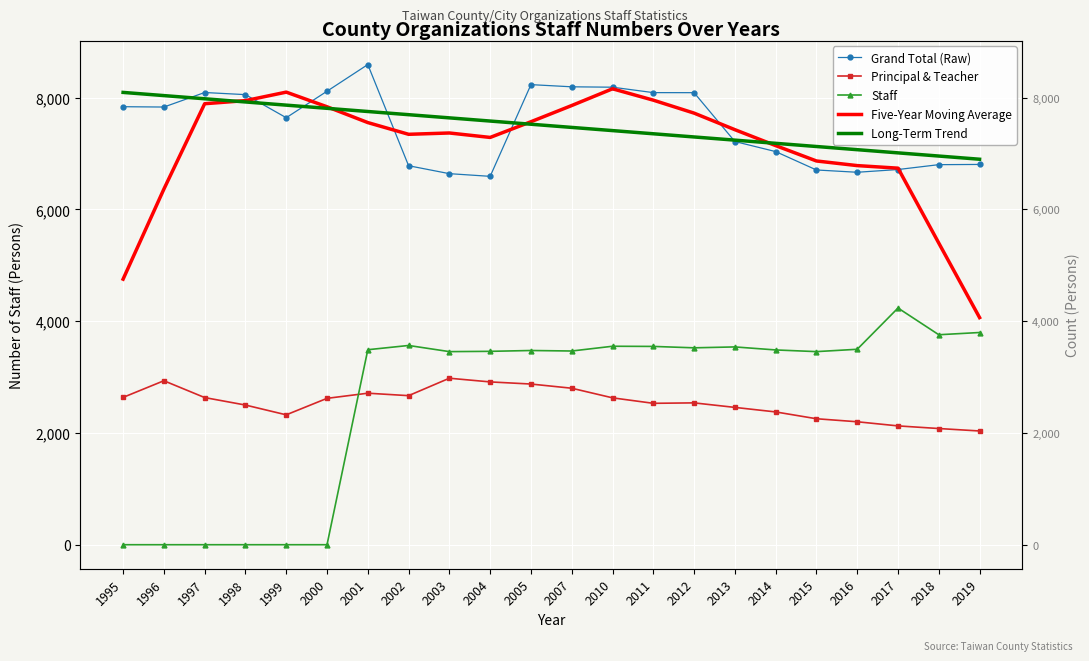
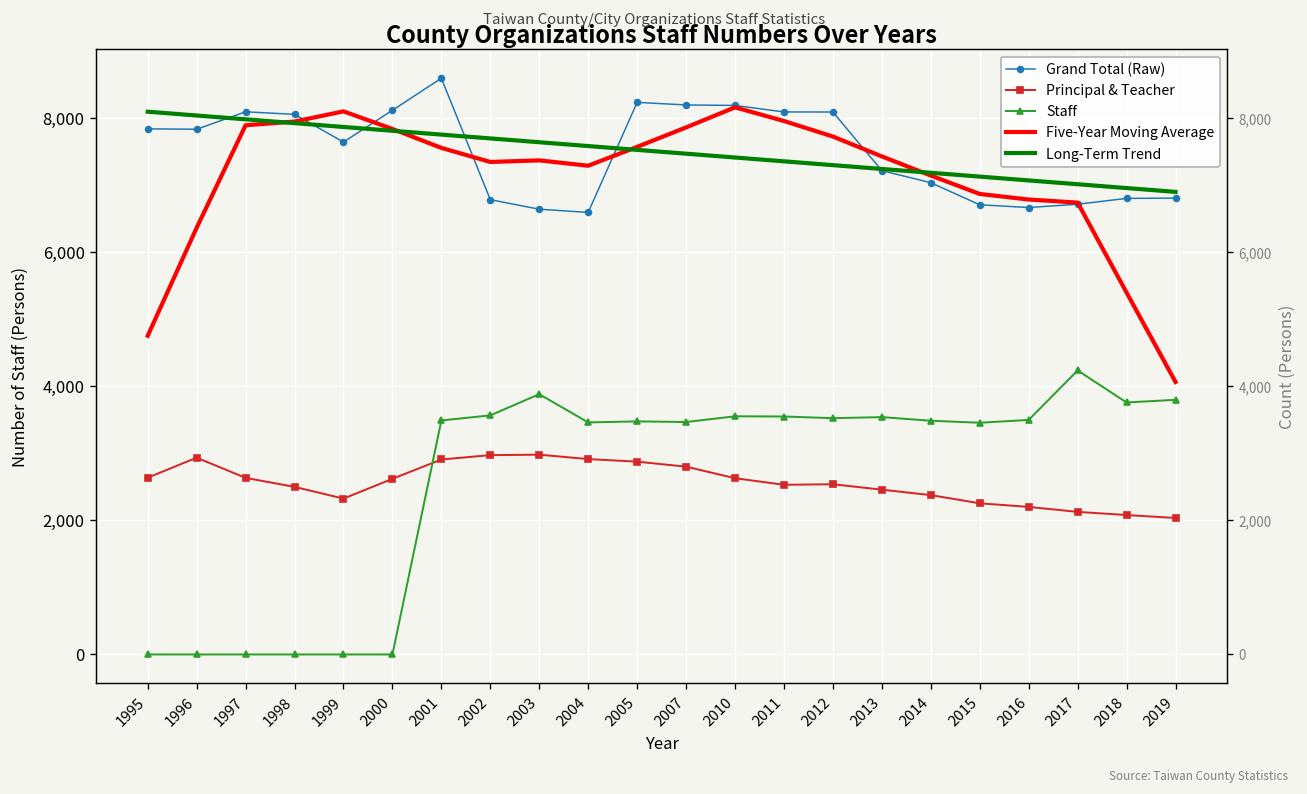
Principal & Teacher, 2001: 2,700 -> 2,900
Principal & Teacher, 2002: 2,700 -> 3,000
Staff, 2003: 3,500 -> 3,900
